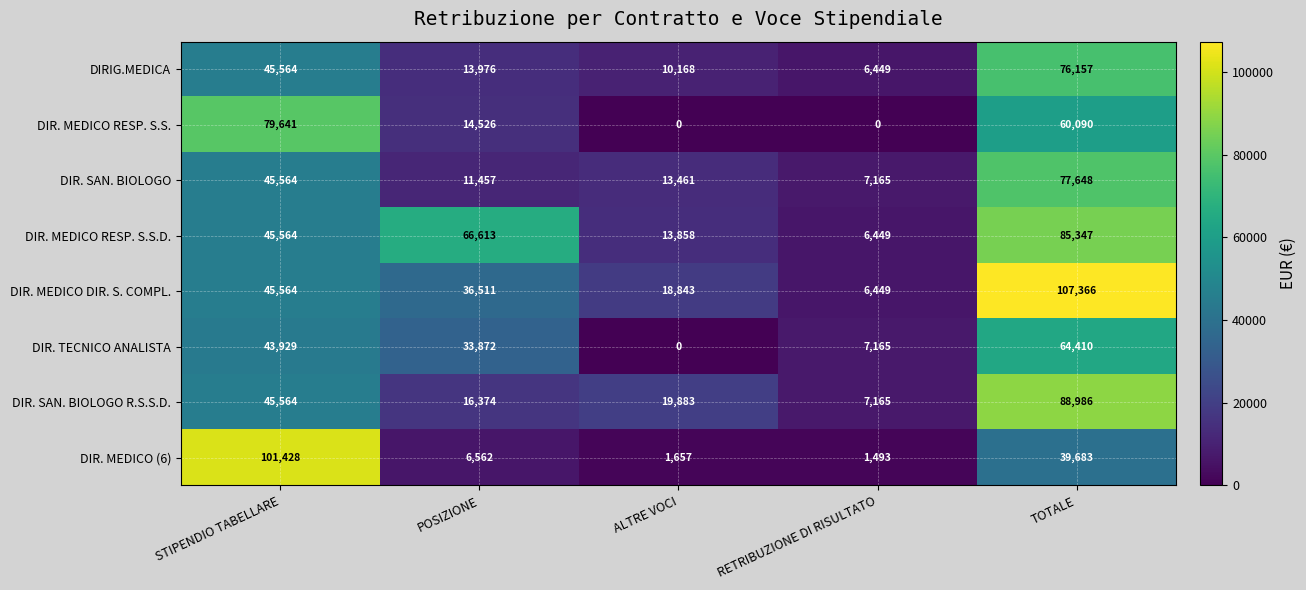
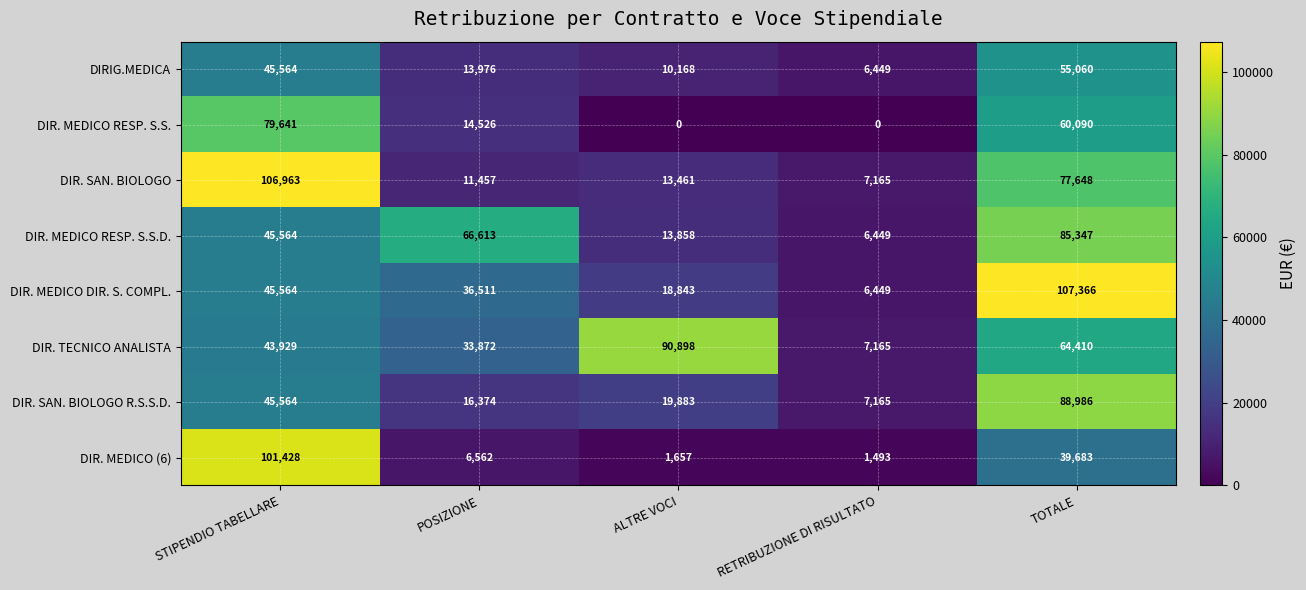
DIRIG.MEDICA, TOTALE: 76,157 -> 55,060
DIR. SAN. BIOLOGO, STIPENDIO TABELLARE: 45,564 -> 106,963
DIR. TECNICO ANALISTA, ALTRE VOCI: 0 -> 90,898
